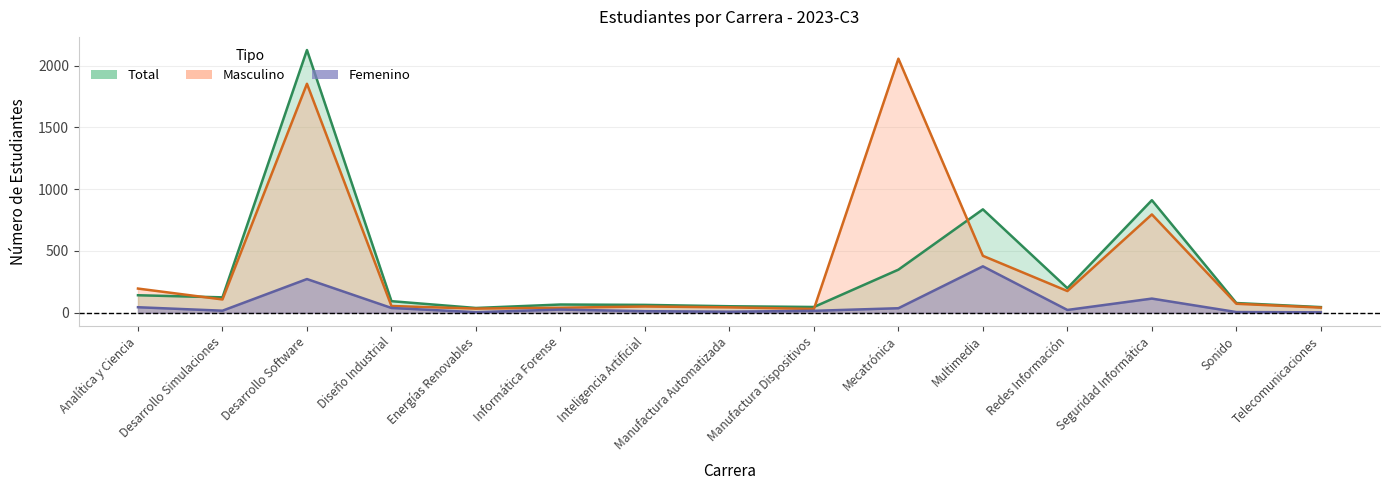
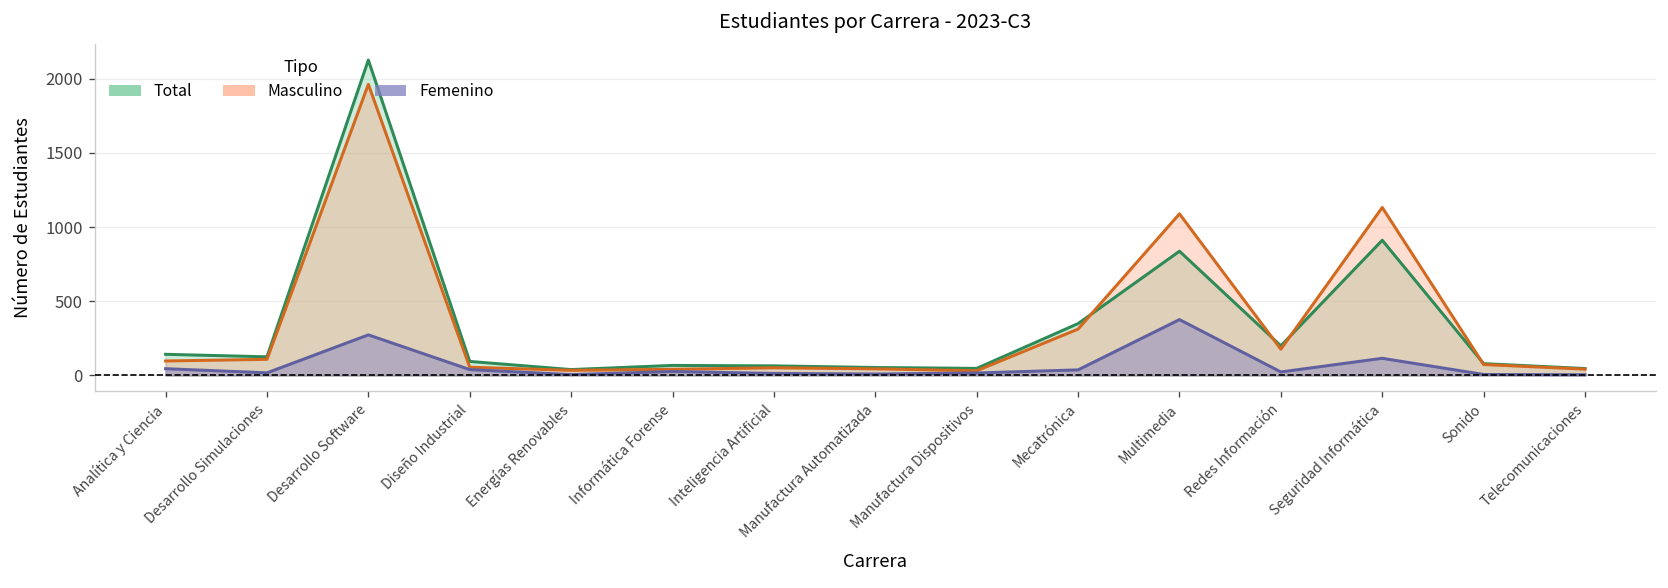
Masculino, Analítica y Ciencia: 200 -> 100
Masculino, Desarrollo Software: 1850 -> 1960
Masculino, Mecatrónica: 2060 -> 310
Masculino, Multimedia: 460 -> 1090
Masculino, Seguridad Informática: 800 -> 1130
